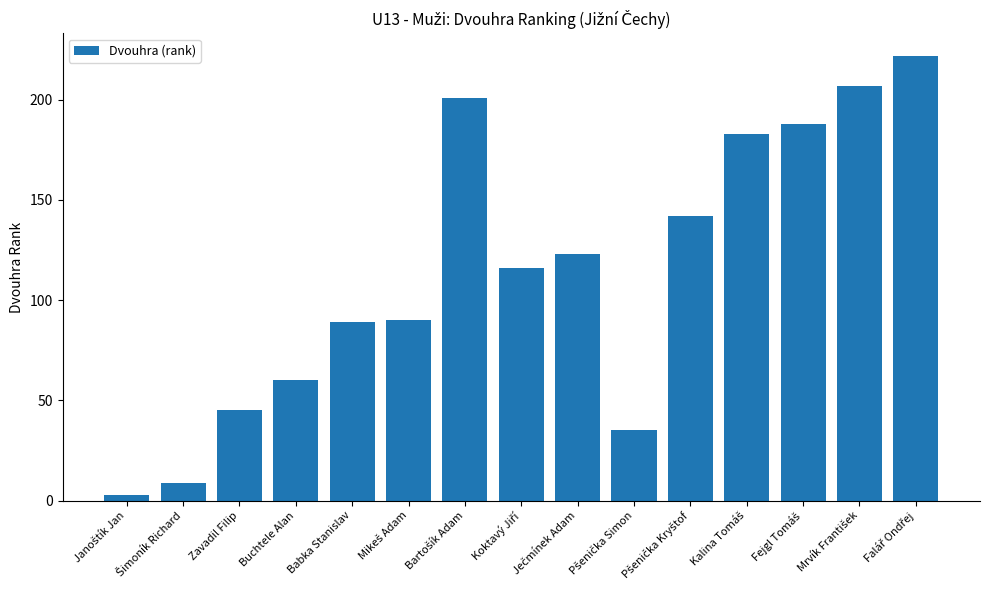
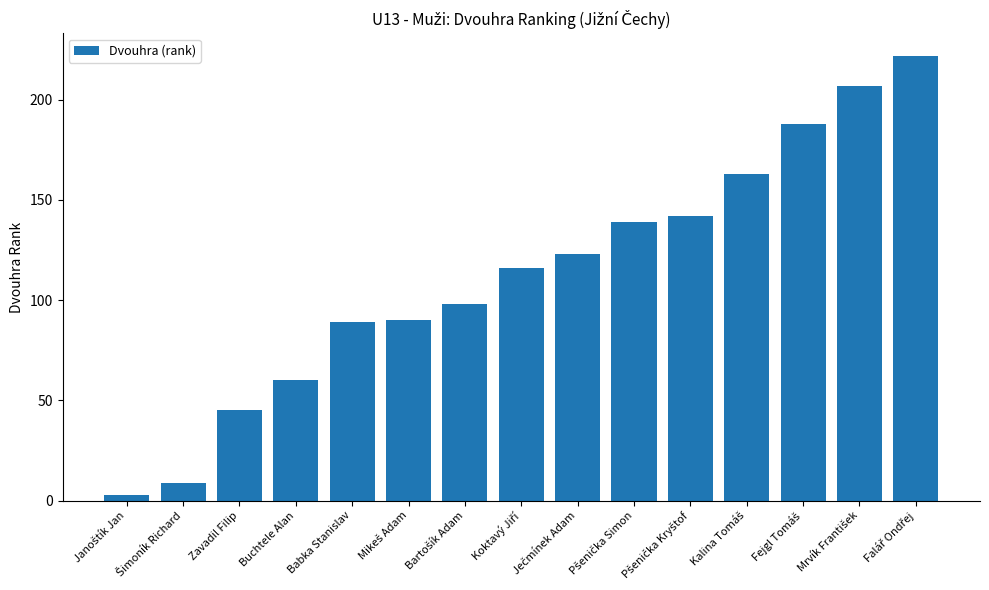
Bartošík Adam: 201 -> 98
Pšenička Simon: 35 -> 139
Kalina Tomáš: 183 -> 163
